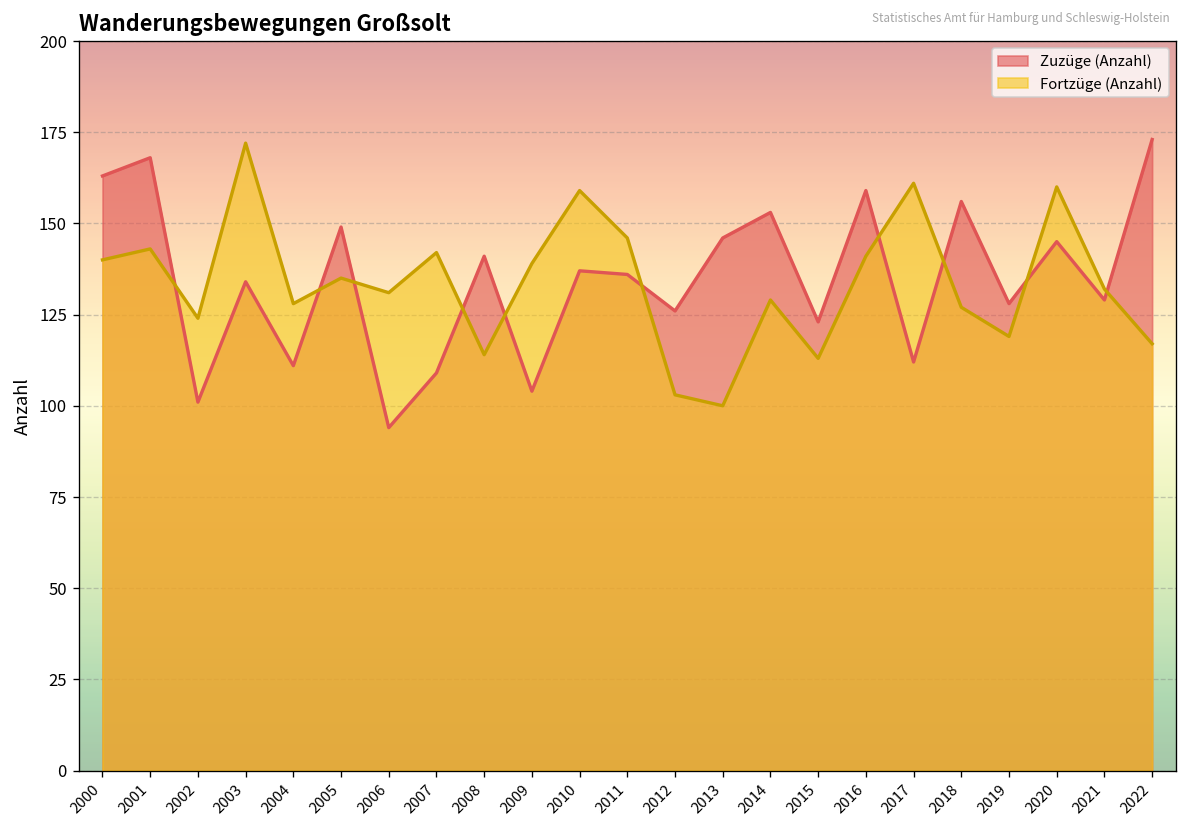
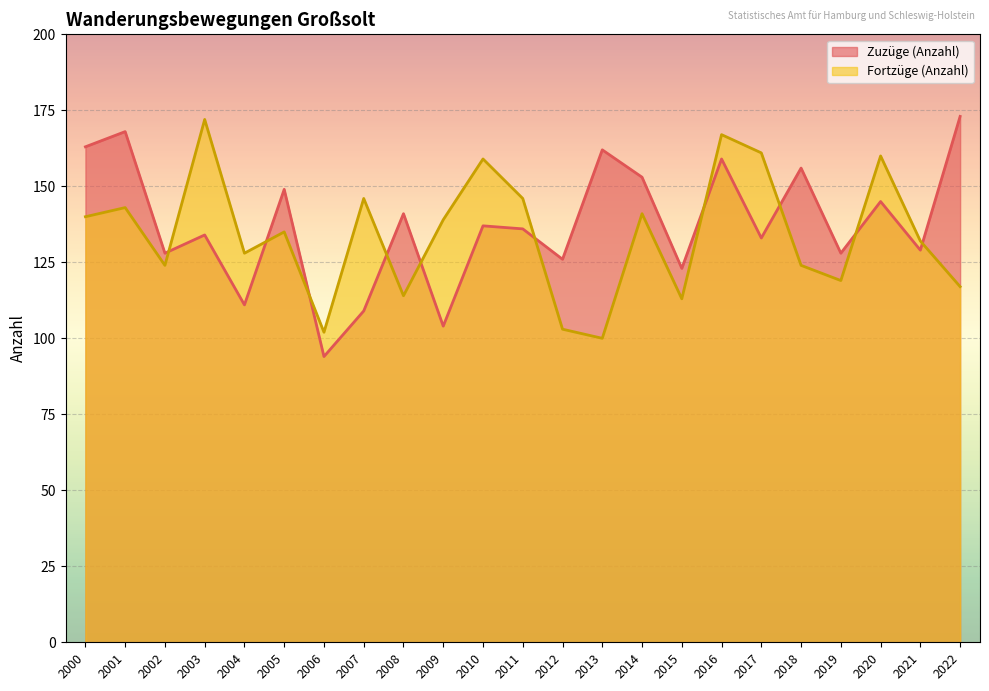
Zuzüge (Anzahl), 2002: 101 -> 128
Fortzüge (Anzahl), 2006: 131 -> 102
Fortzüge (Anzahl), 2007: 142 -> 146
Zuzüge (Anzahl), 2013: 146 -> 162
Fortzüge (Anzahl), 2014: 129 -> 141
Fortzüge (Anzahl), 2016: 141 -> 167
Zuzüge (Anzahl), 2017: 112 -> 133
Fortzüge (Anzahl), 2018: 127 -> 124
